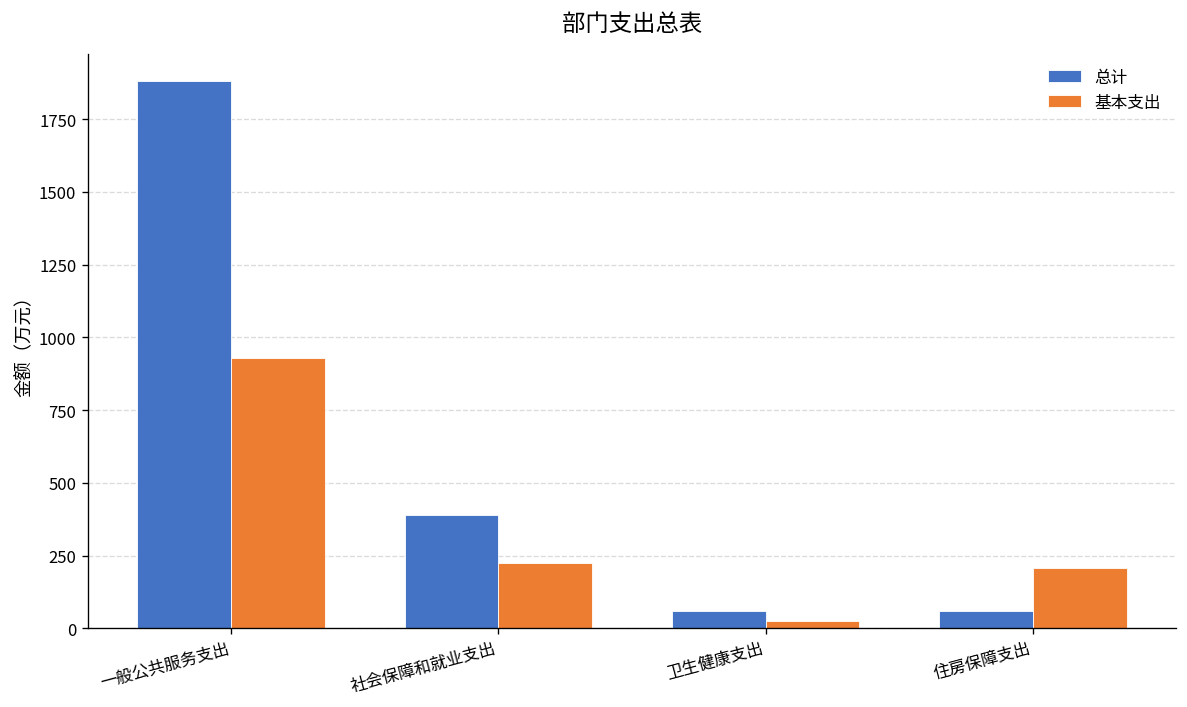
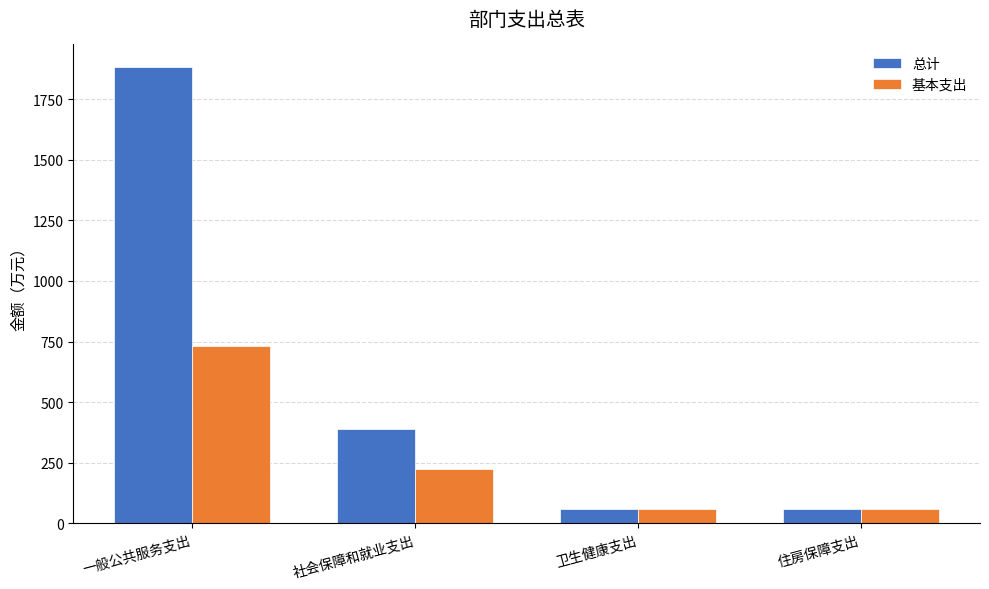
基本支出, 一般公共服务支出: 930 -> 730
基本支出, 卫生健康支出: 20 -> 60
基本支出, 住房保障支出: 210 -> 60
